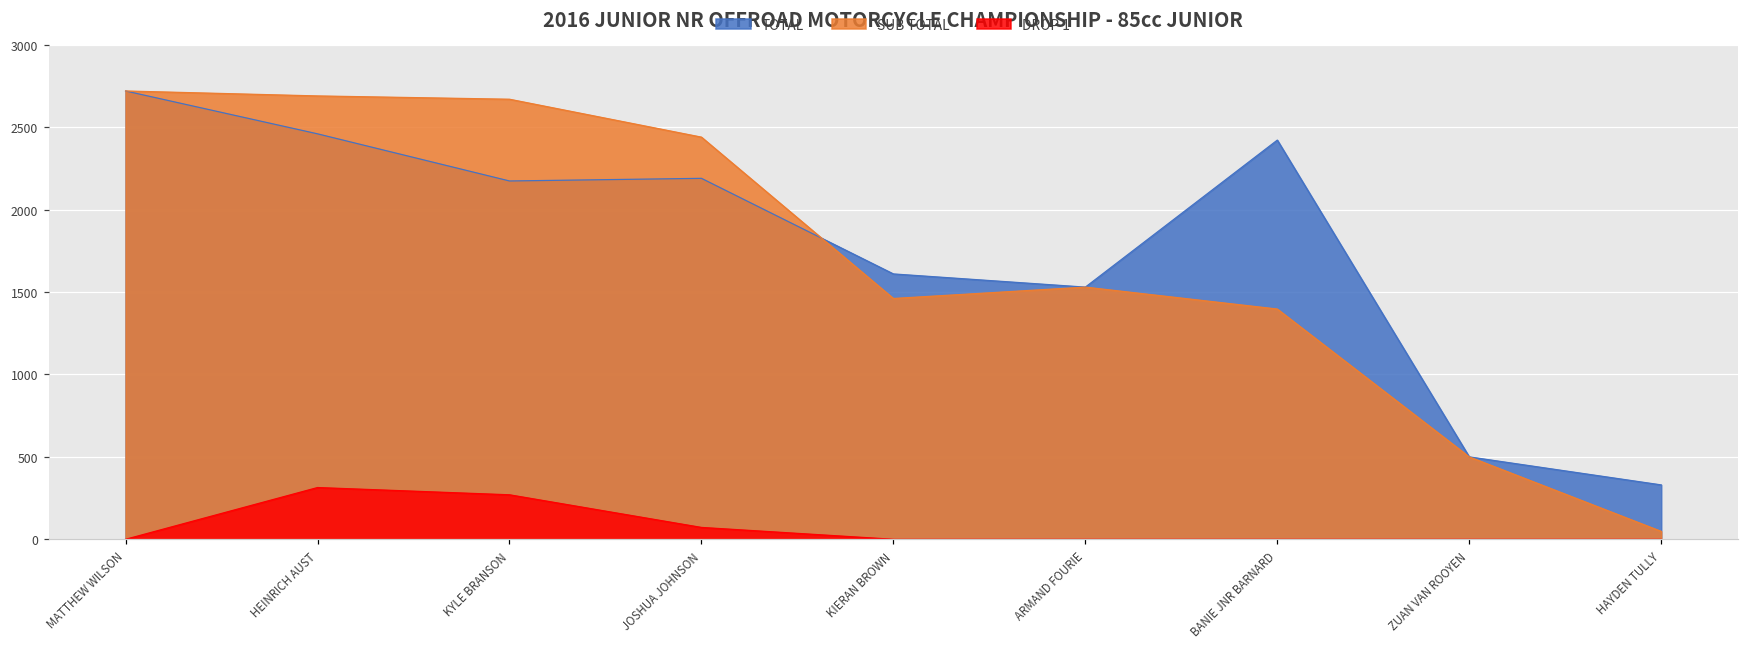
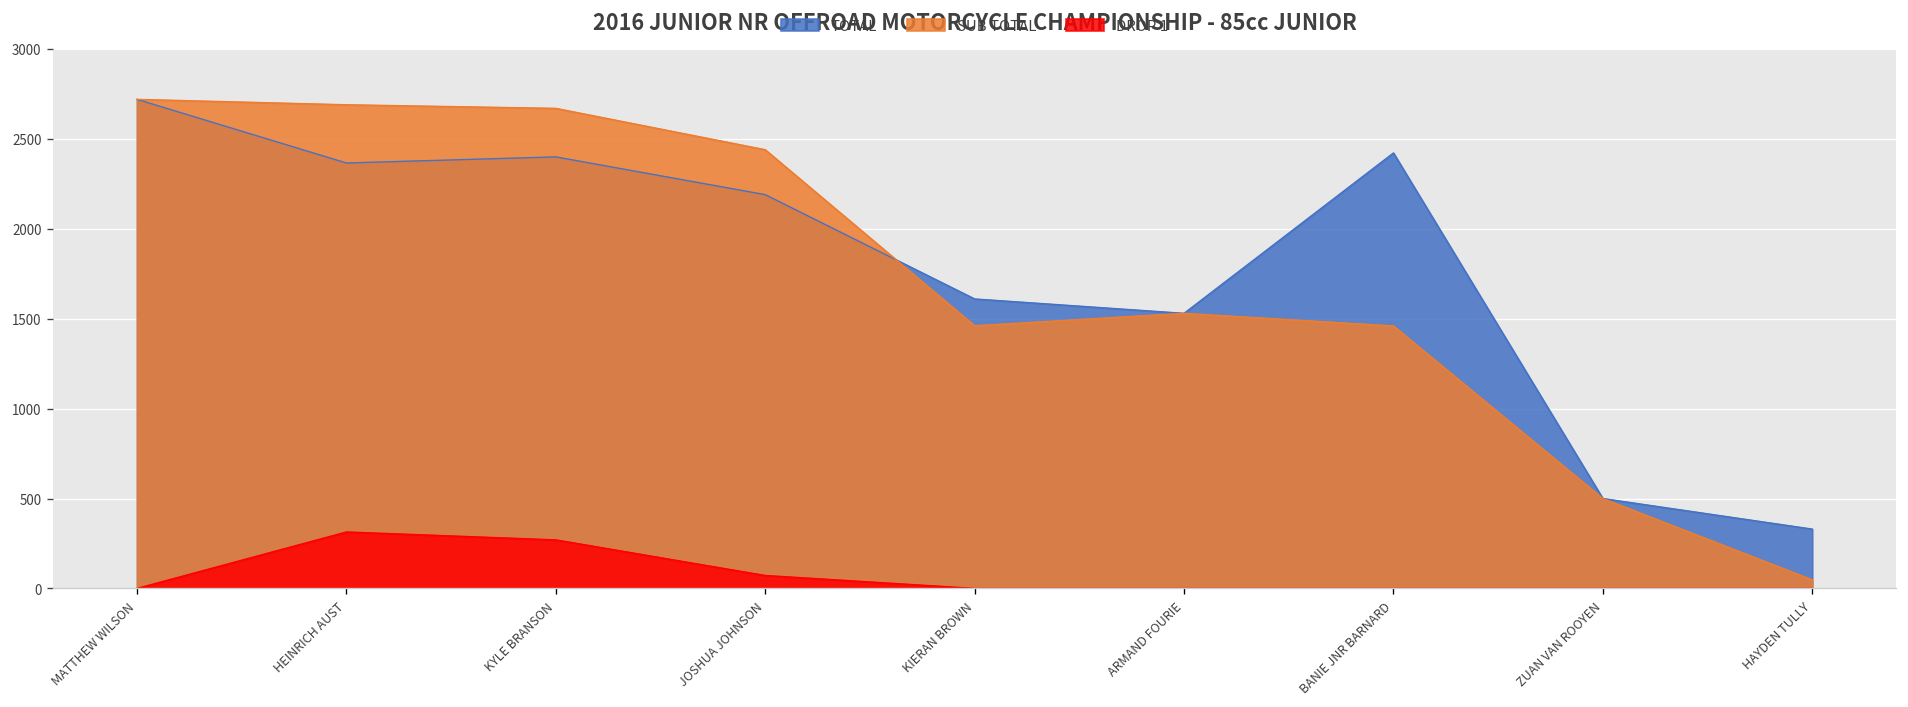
TOTAL, HEINRICH AUST: 2460 -> 2370
TOTAL, KYLE BRANSON: 2170 -> 2400
SUB TOTAL, BANIE JNR BARNARD: 1400 -> 1460
